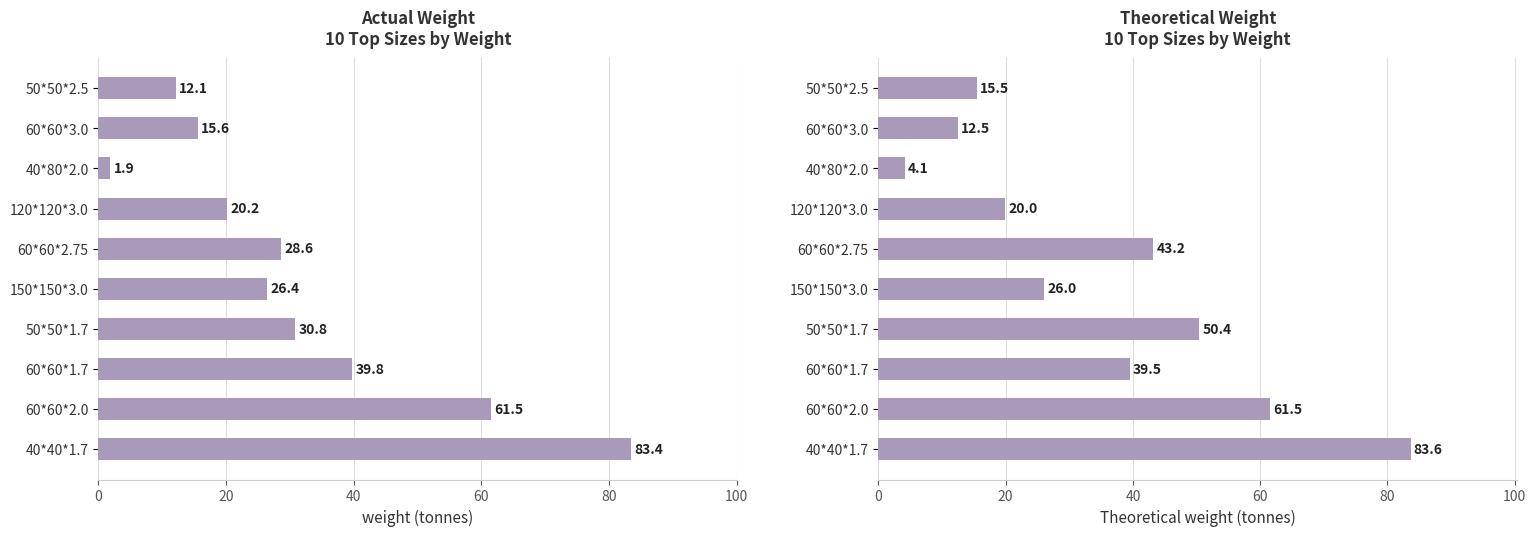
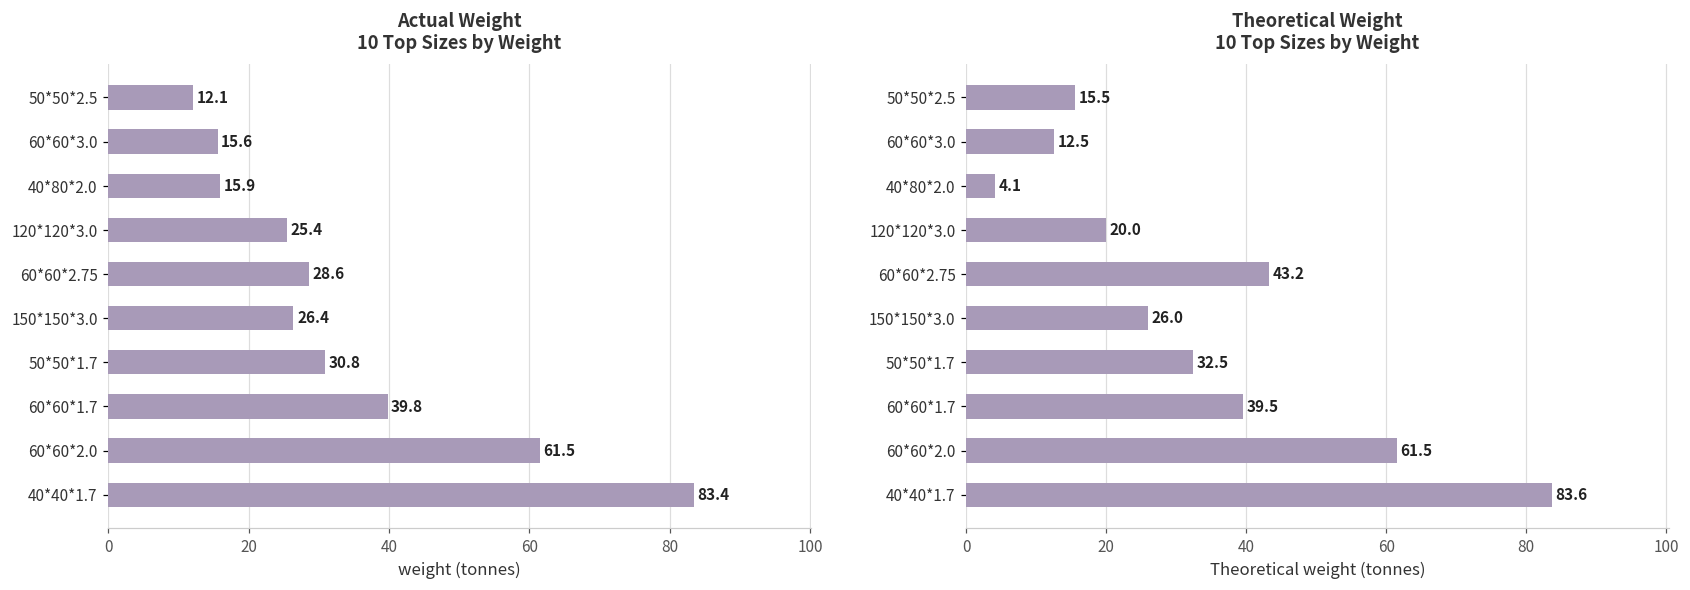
Actual Weight 10 Top Sizes by Weight, 40*80*2.0: 1.9 -> 15.9
Actual Weight 10 Top Sizes by Weight, 120*120*3.0: 20.2 -> 25.4
Theoretical Weight 10 Top Sizes by Weight, 50*50*1.7: 50.4 -> 32.5
